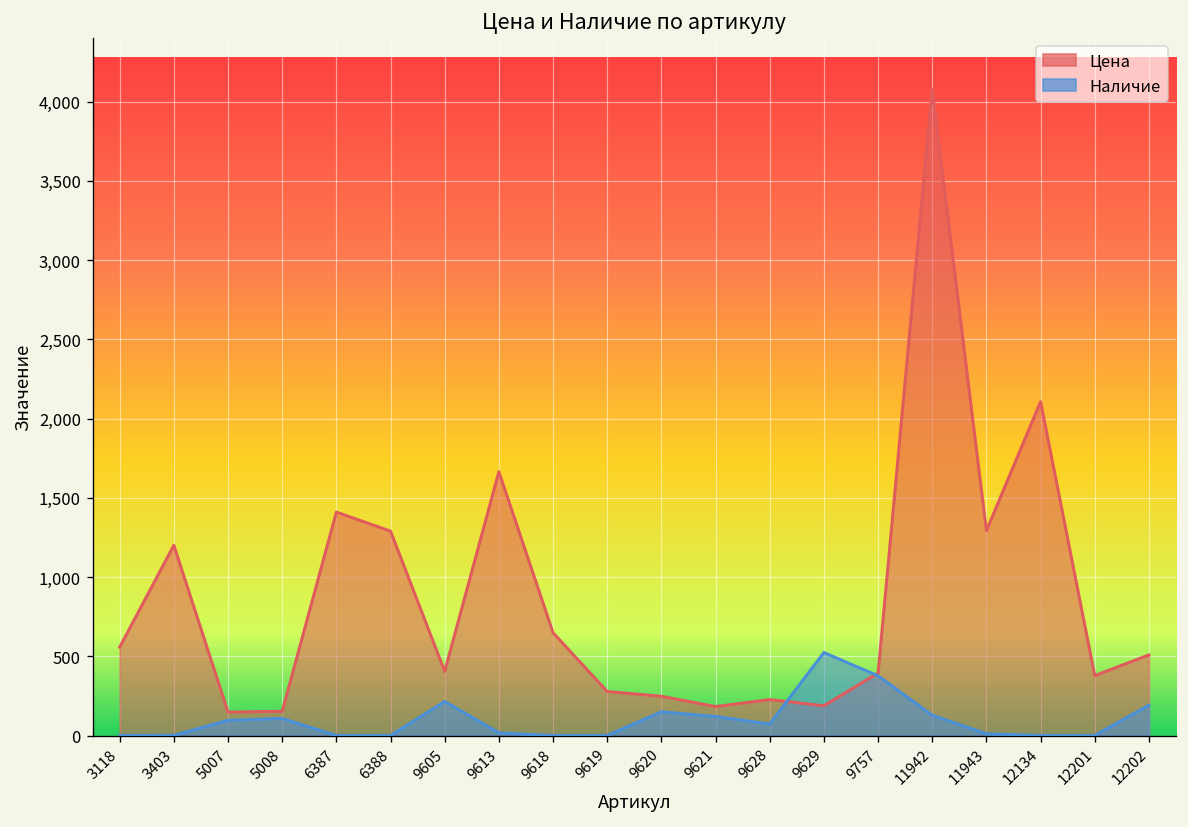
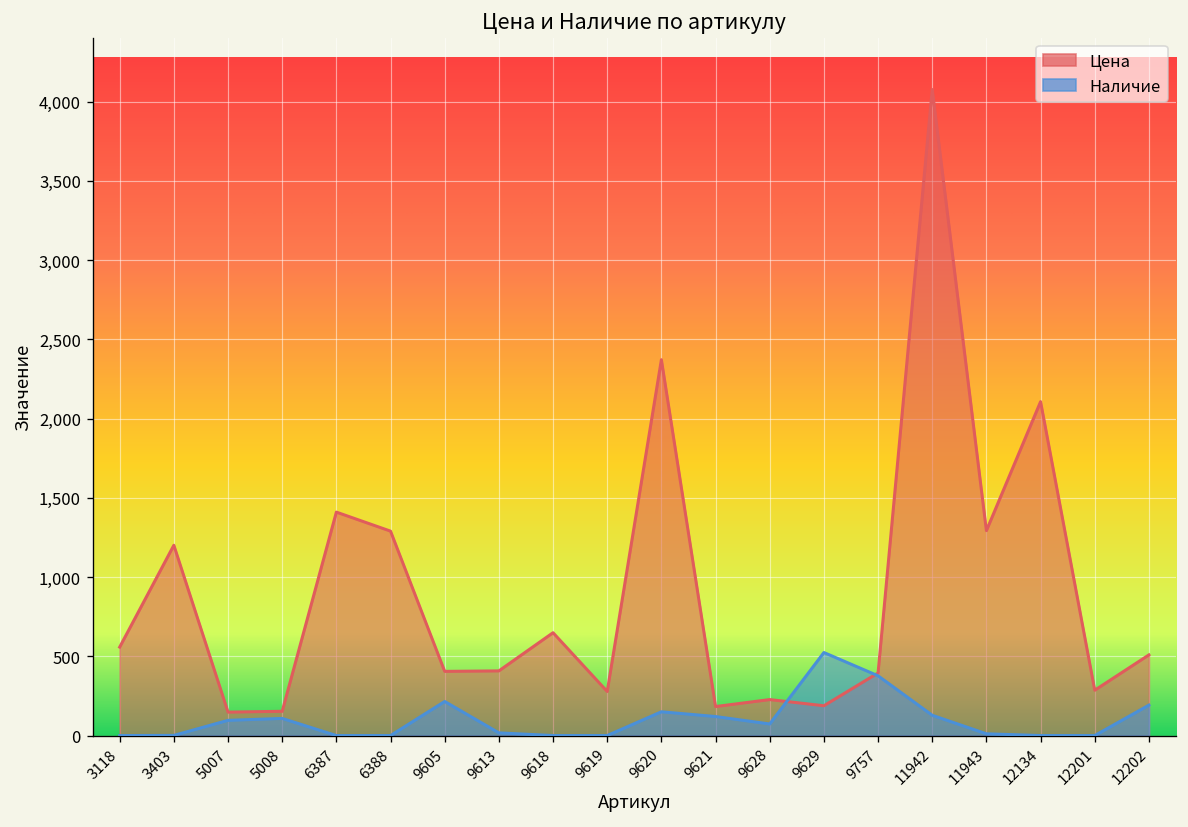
Цена, 9613: 1,670 -> 410
Цена, 9620: 250 -> 2,370
Цена, 12201: 380 -> 290
